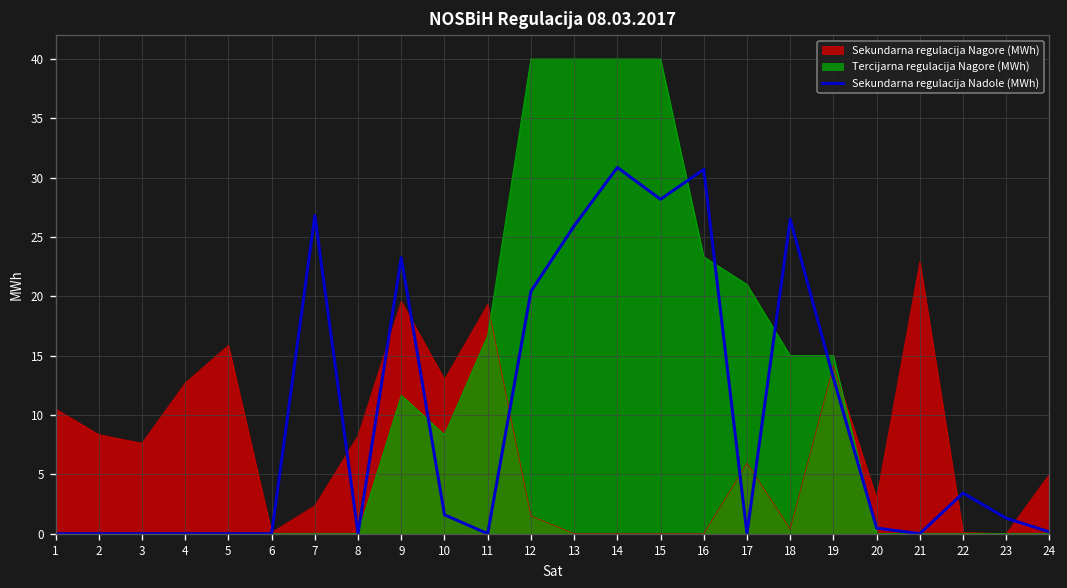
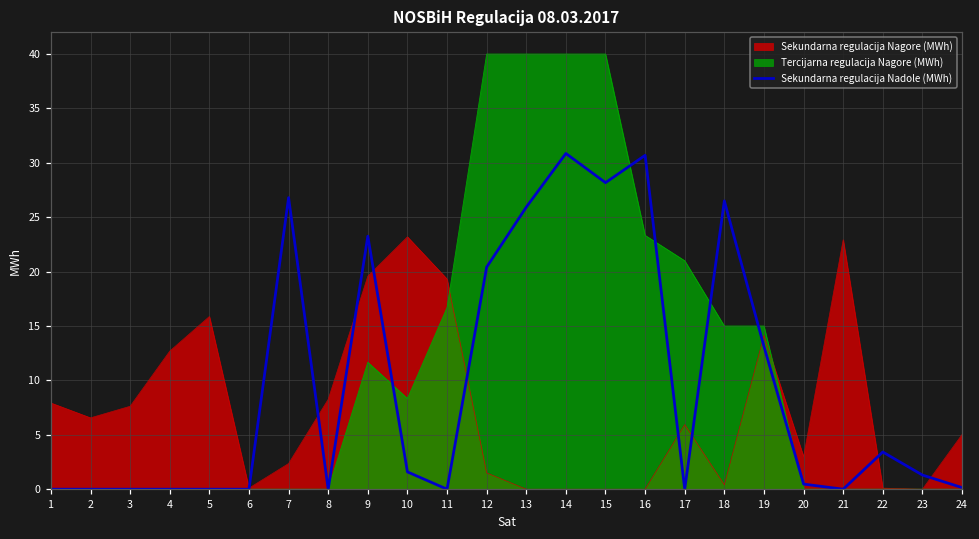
Sekundarna regulacija Nagore (MWh), 1: 11 -> 8
Sekundarna regulacija Nagore (MWh), 2: 8 -> 7
Sekundarna regulacija Nagore (MWh), 10: 13 -> 23
